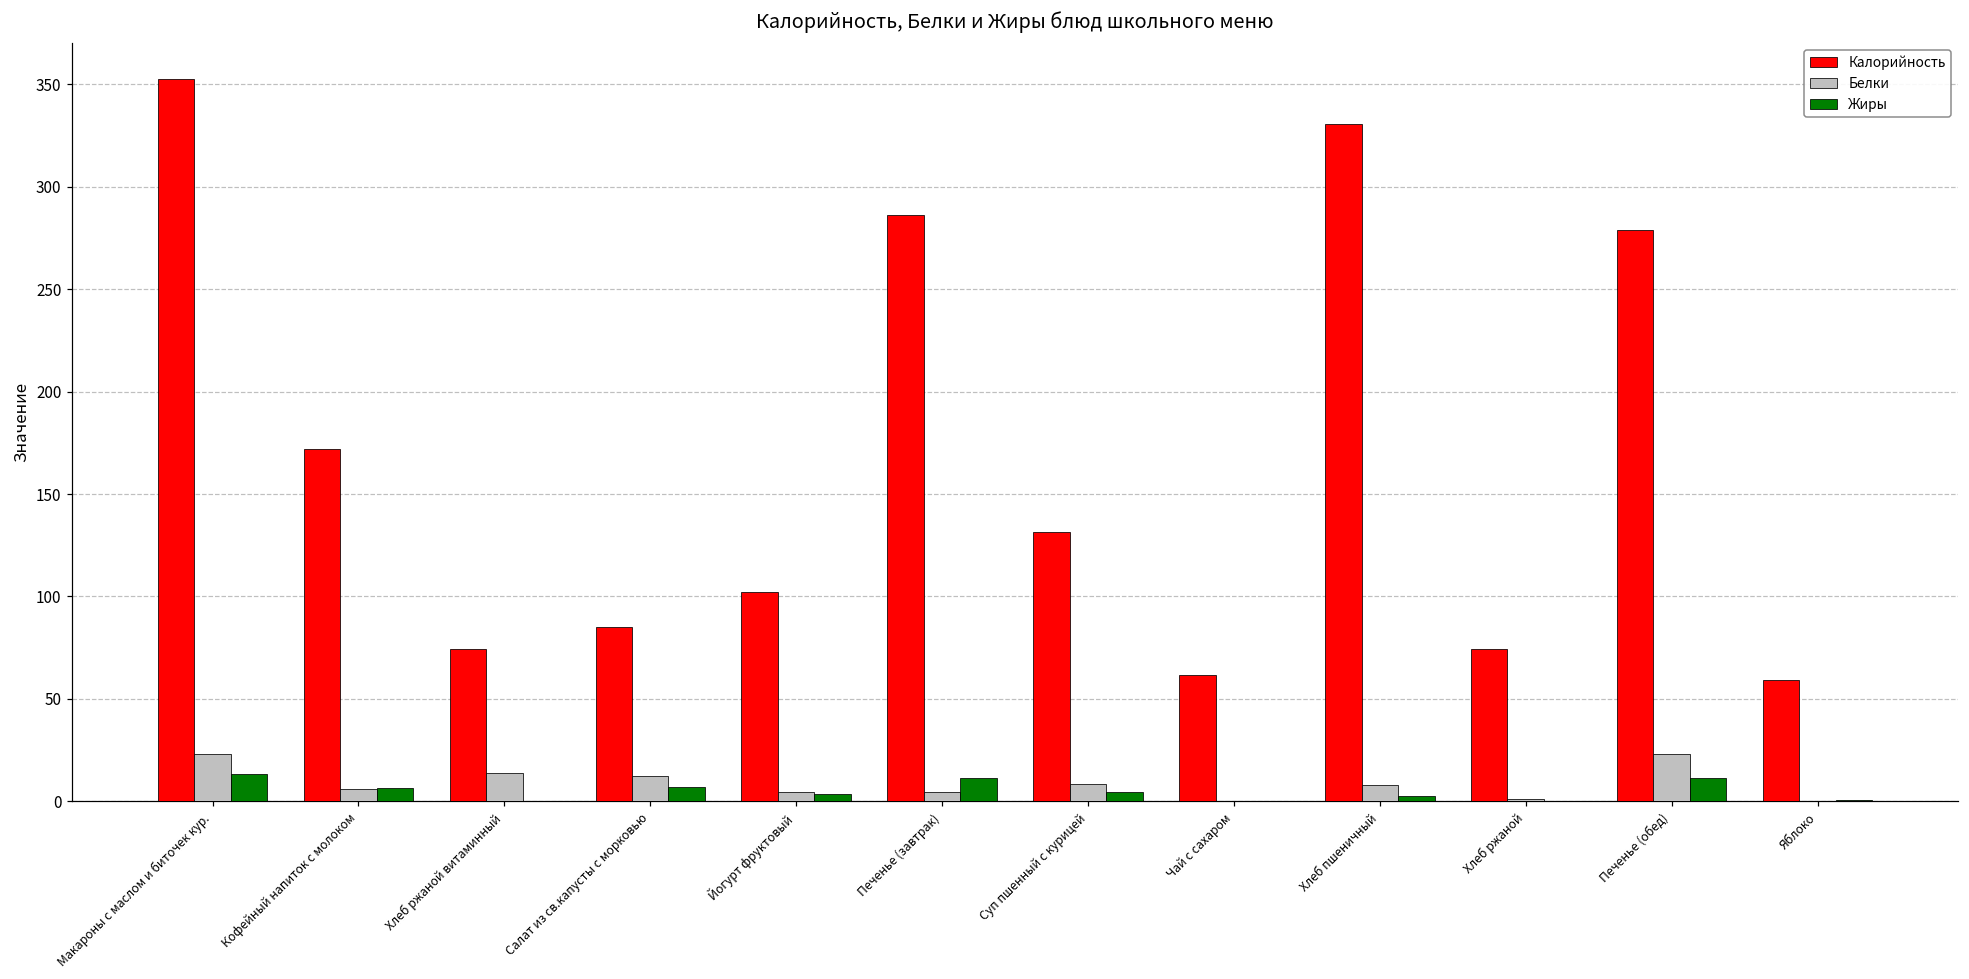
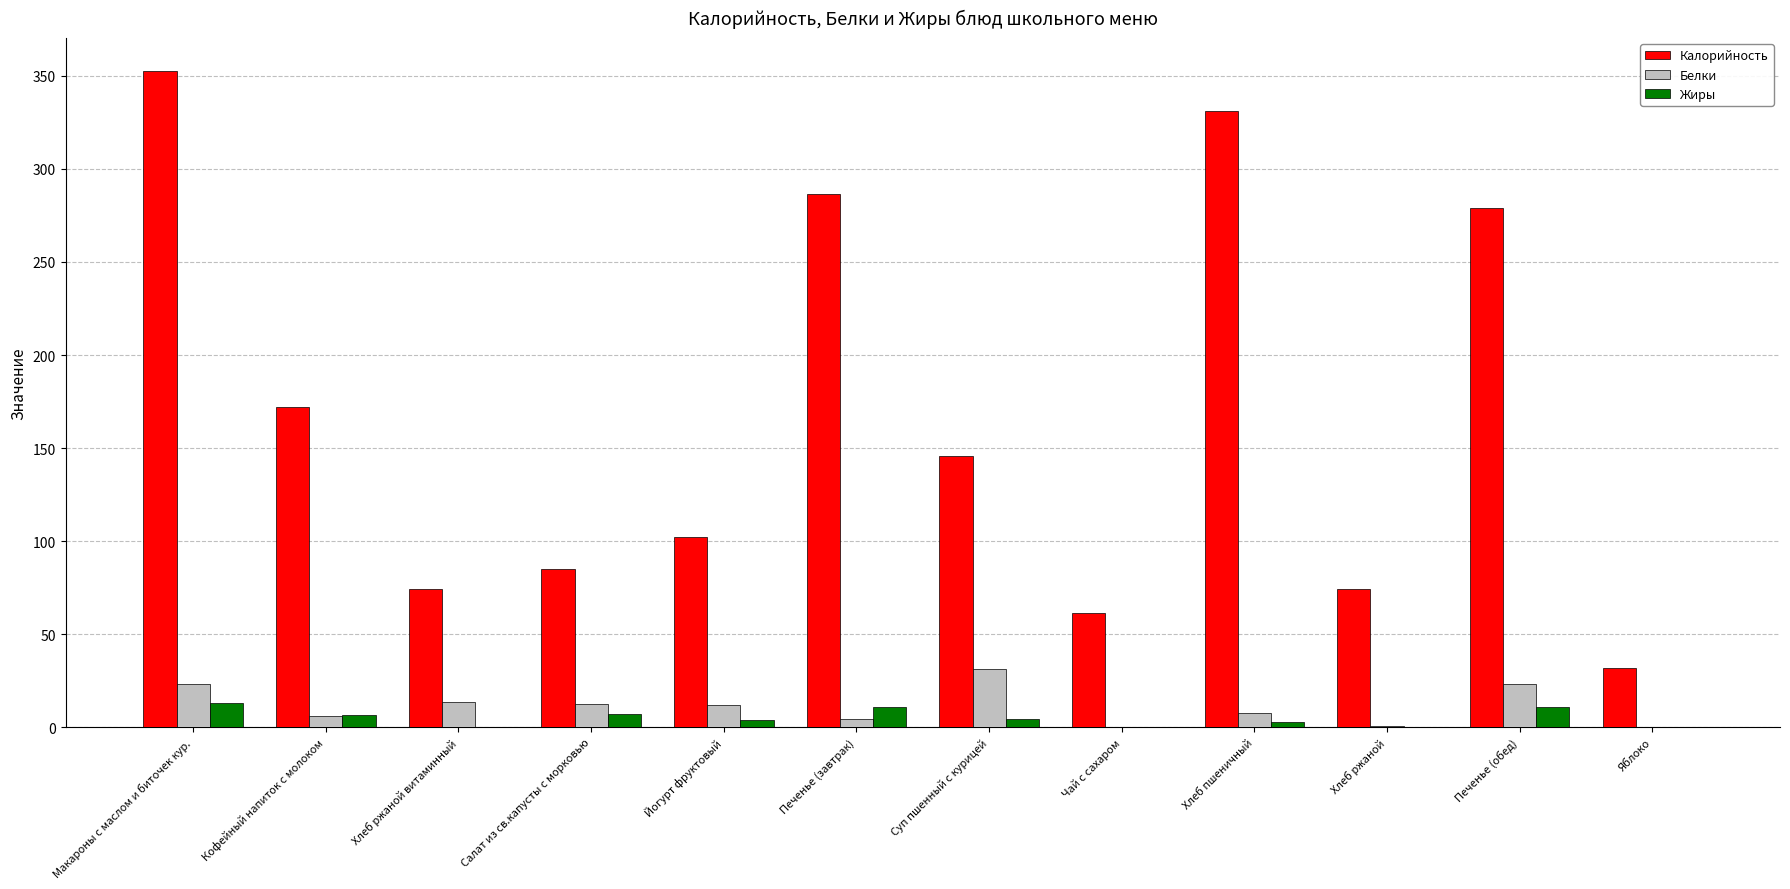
Белки, Йогурт фруктовый: 5 -> 12
Калорийность, Суп пшенный с курицей: 131 -> 146
Белки, Суп пшенный с курицей: 8 -> 32
Калорийность, Яблоко: 59 -> 32
